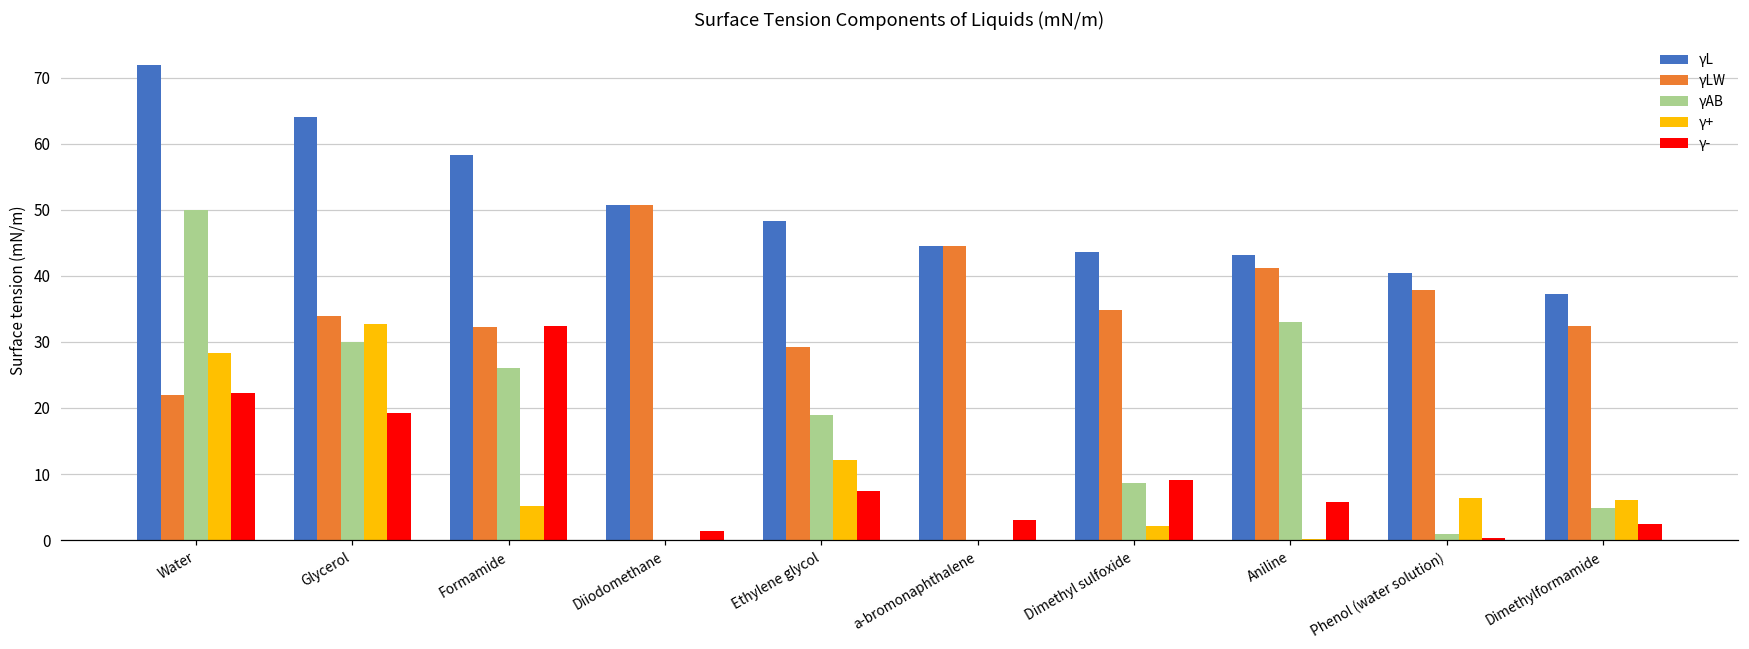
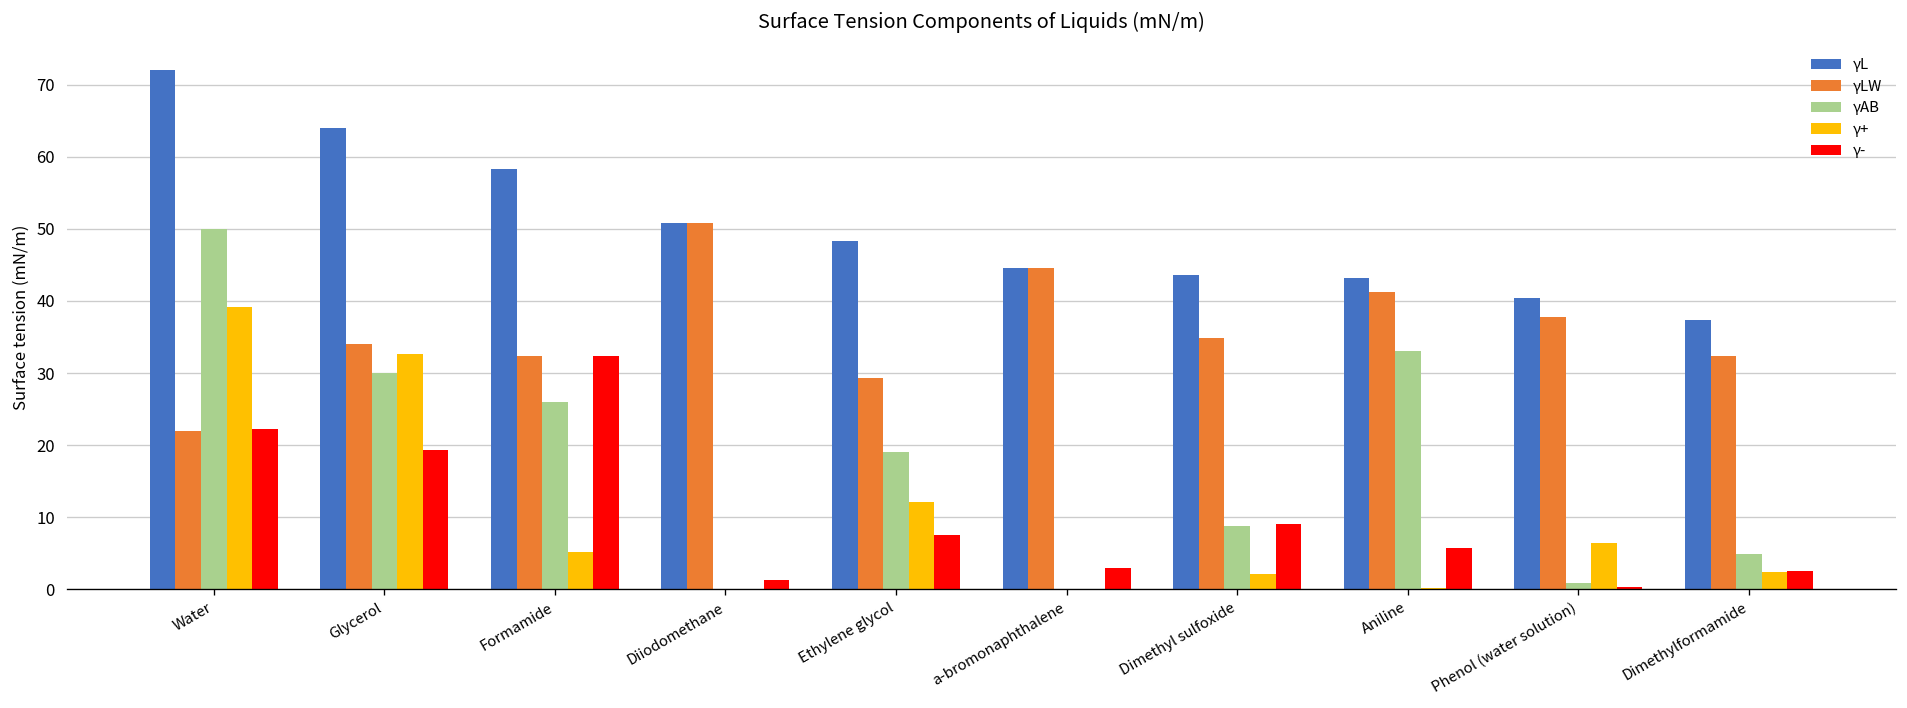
γ+, Water: 28 -> 39
γ+, Dimethylformamide: 6 -> 2
